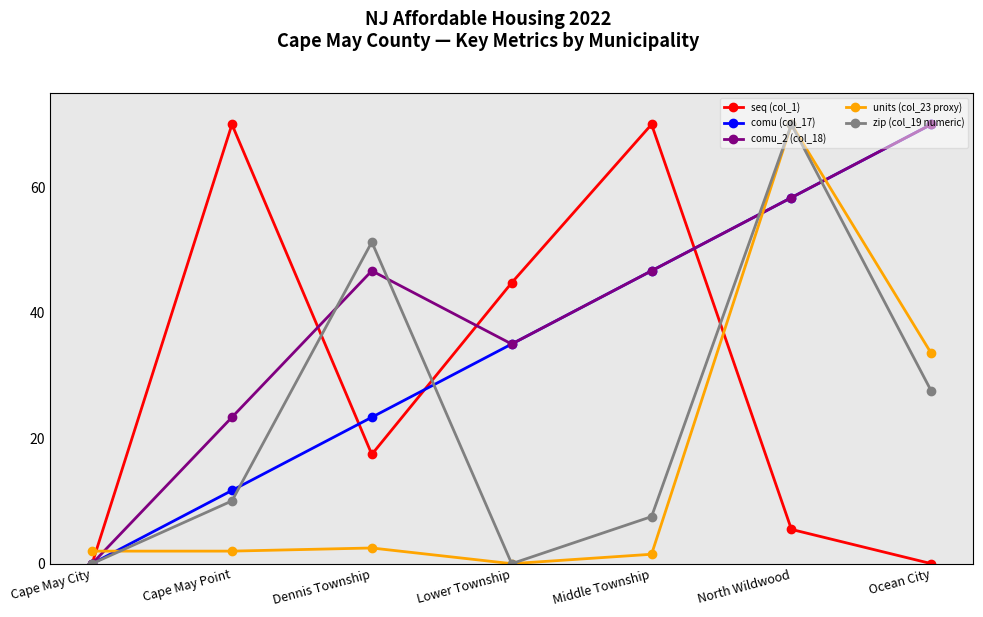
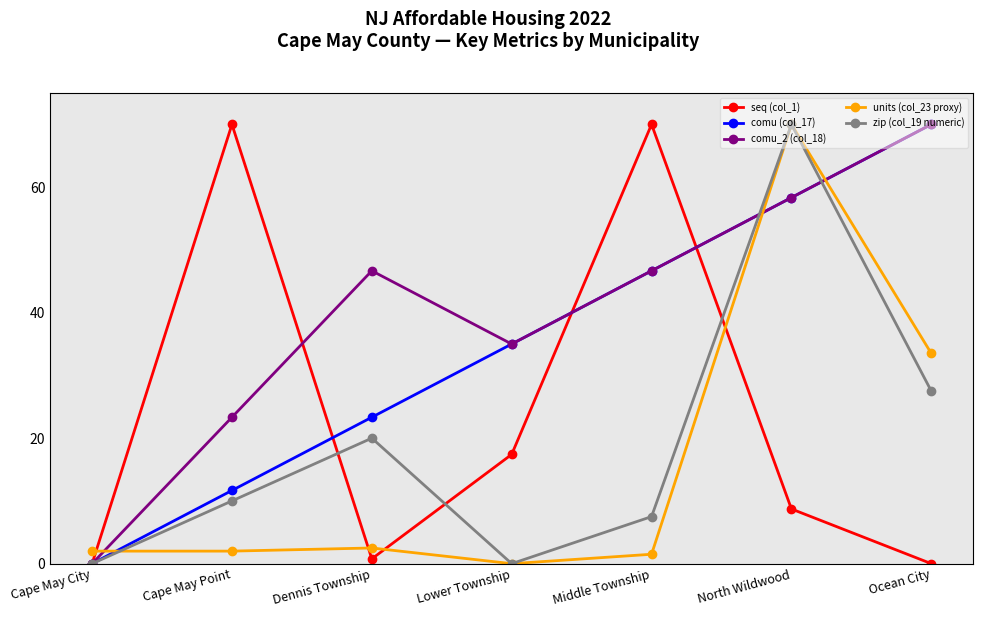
seq (col_1), Dennis Township: 17 -> 1
zip (col_19 numeric), Dennis Township: 51 -> 20
seq (col_1), Lower Township: 45 -> 17
seq (col_1), North Wildwood: 5 -> 9
